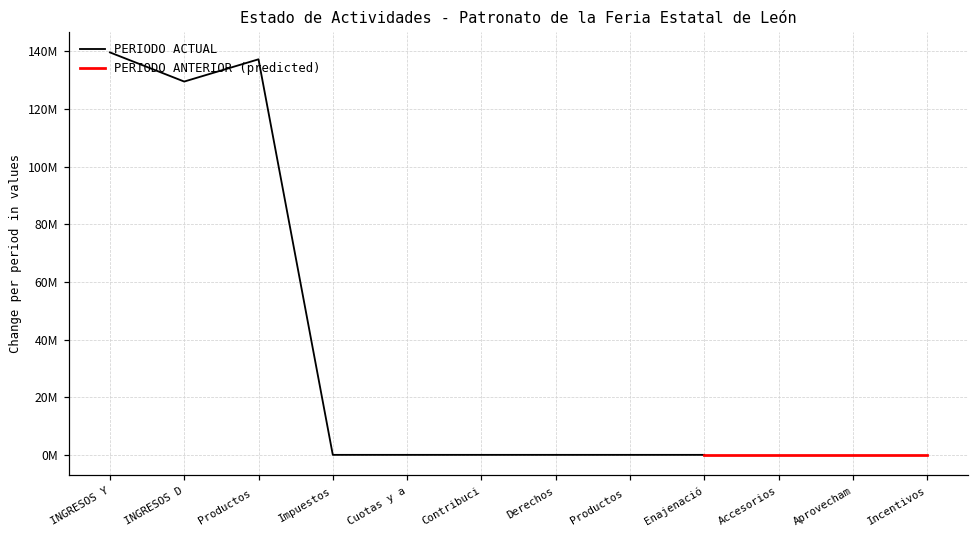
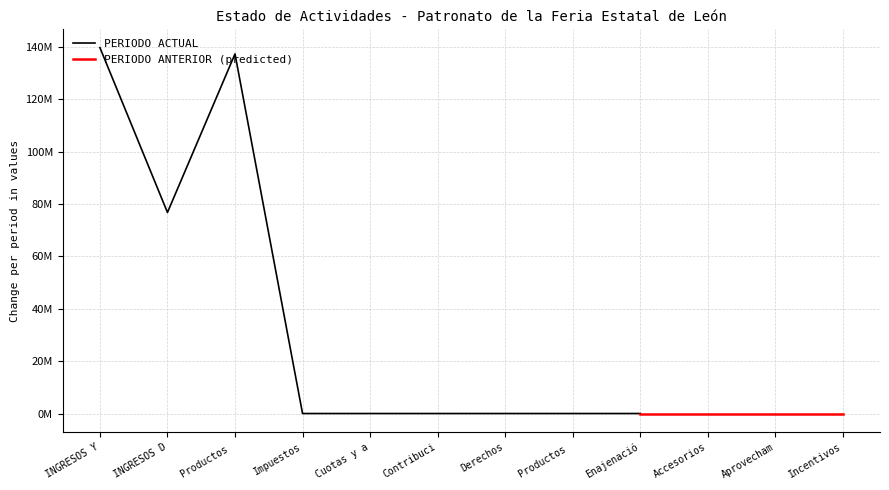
PERIODO ACTUAL, INGRESOS D: 130000000 -> 77000000
